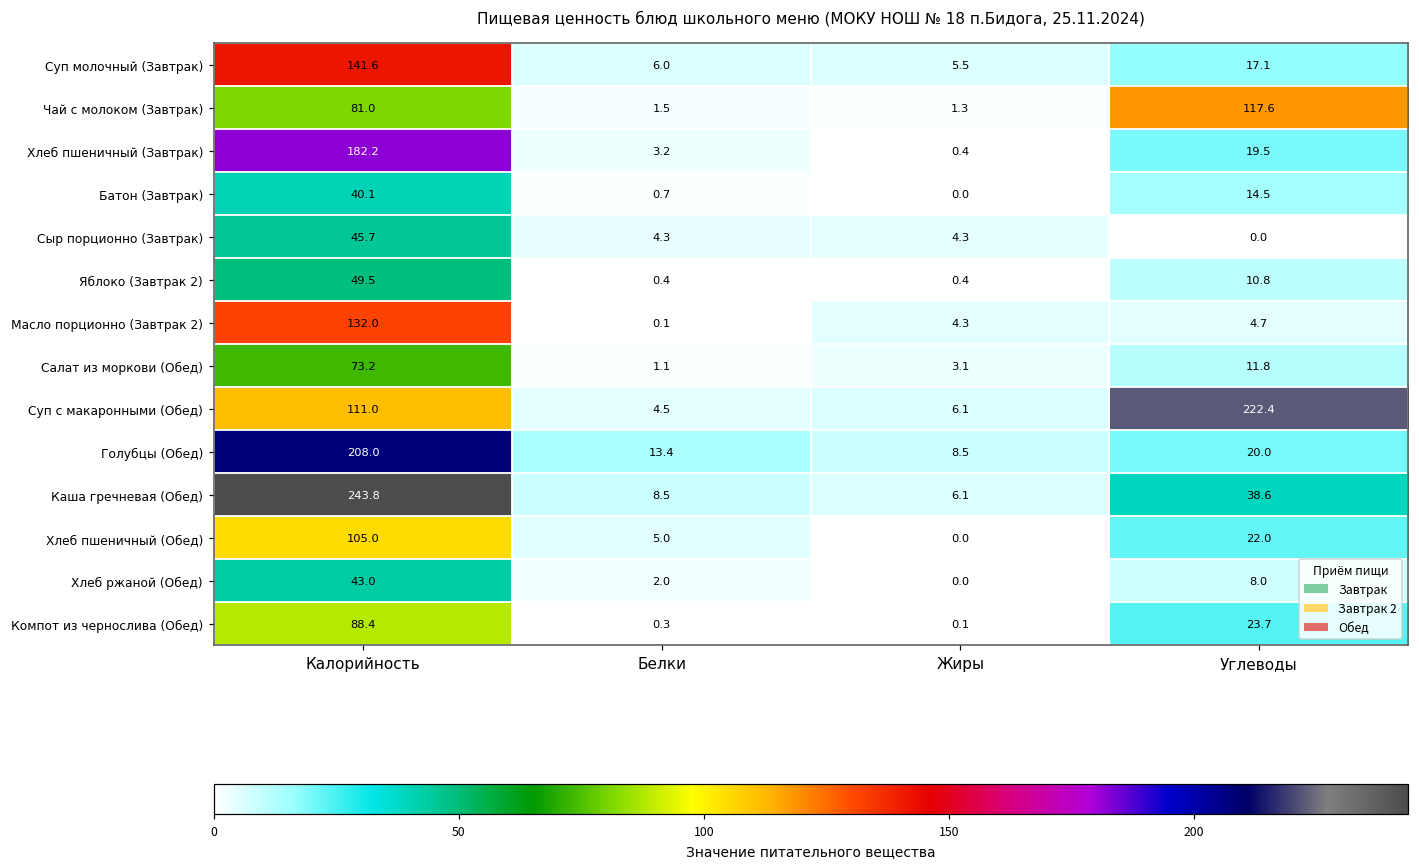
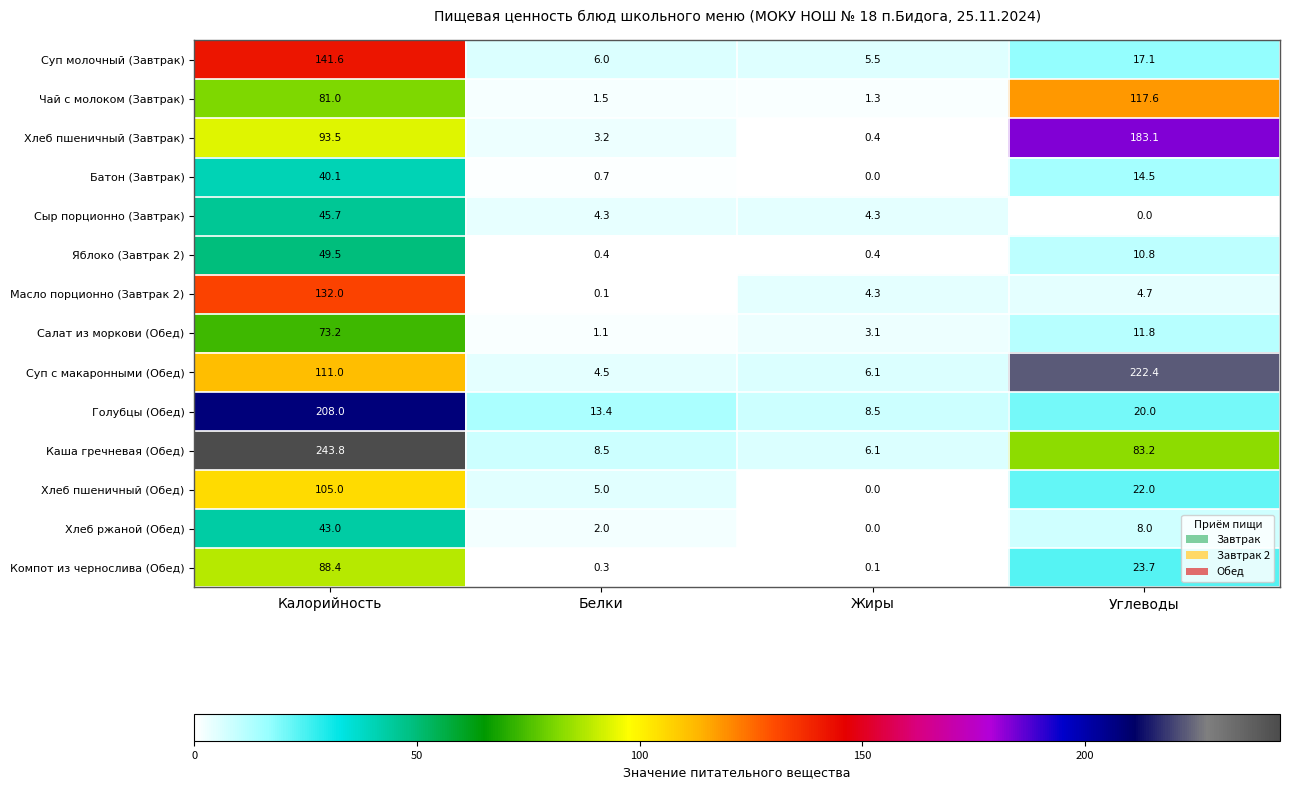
Хлеб пшеничный (Завтрак), Калорийность: 182.2 -> 93.5
Хлеб пшеничный (Завтрак), Углеводы: 19.5 -> 183.1
Каша гречневая (Обед), Углеводы: 38.6 -> 83.2
